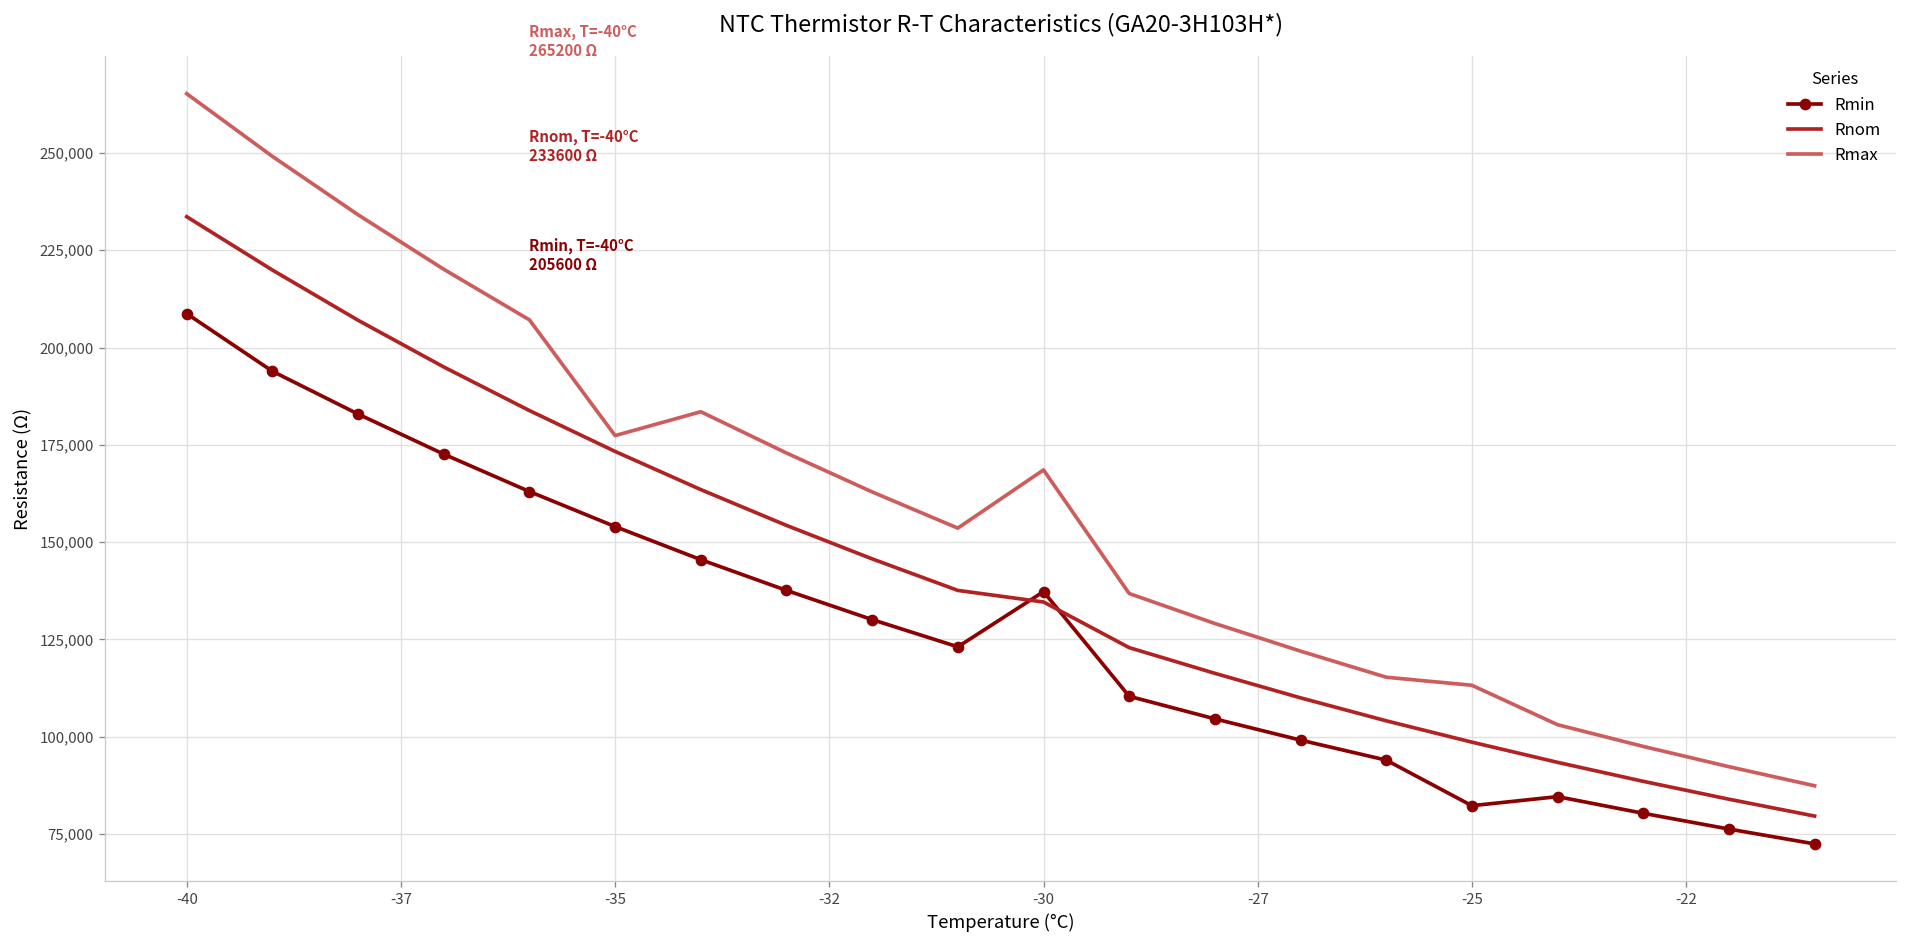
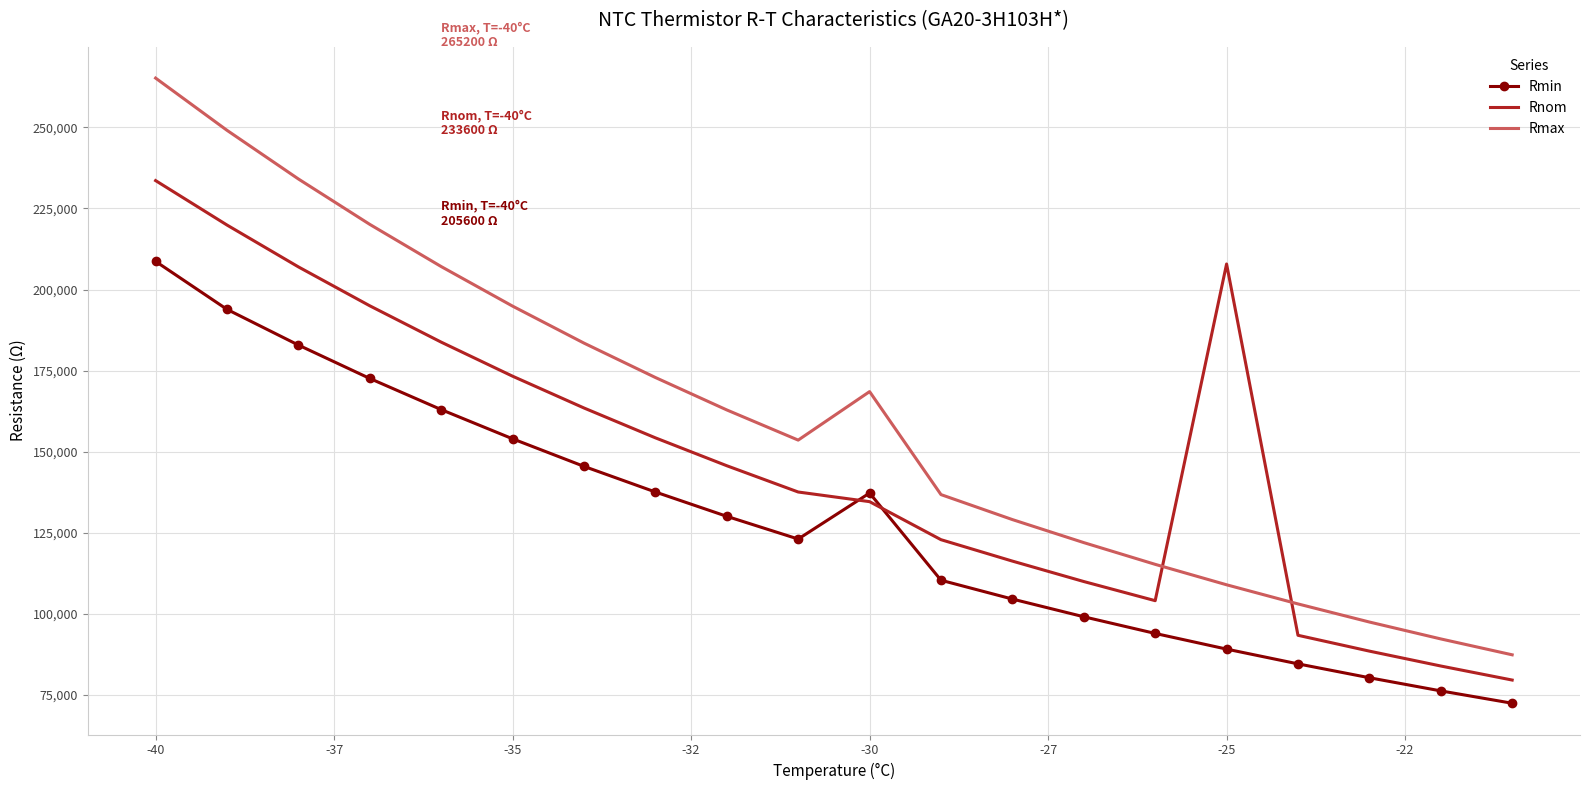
Rmax, -35: 177,000 -> 195,000
Rmin, -25: 82,000 -> 89,000
Rnom, -25: 99,000 -> 208,000
Rmax, -25: 113,000 -> 109,000
